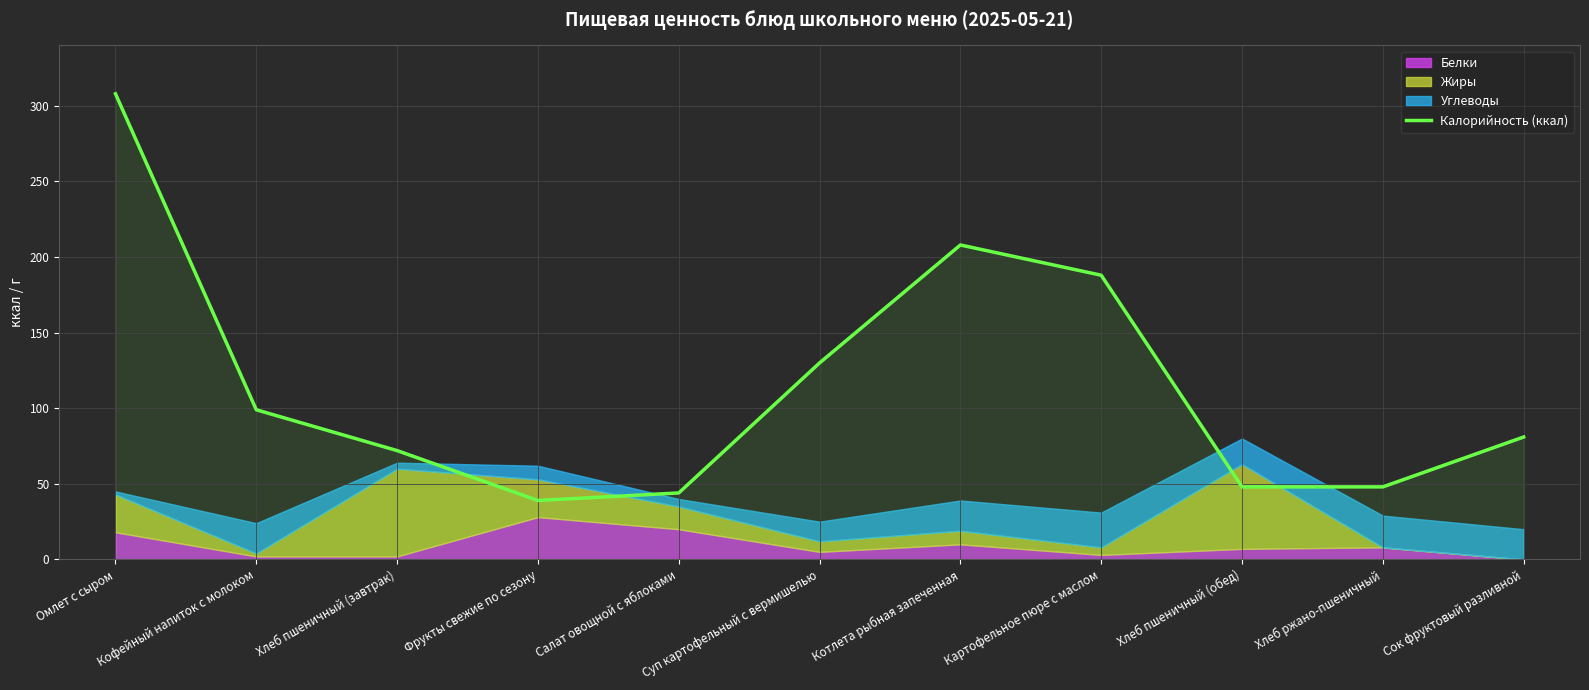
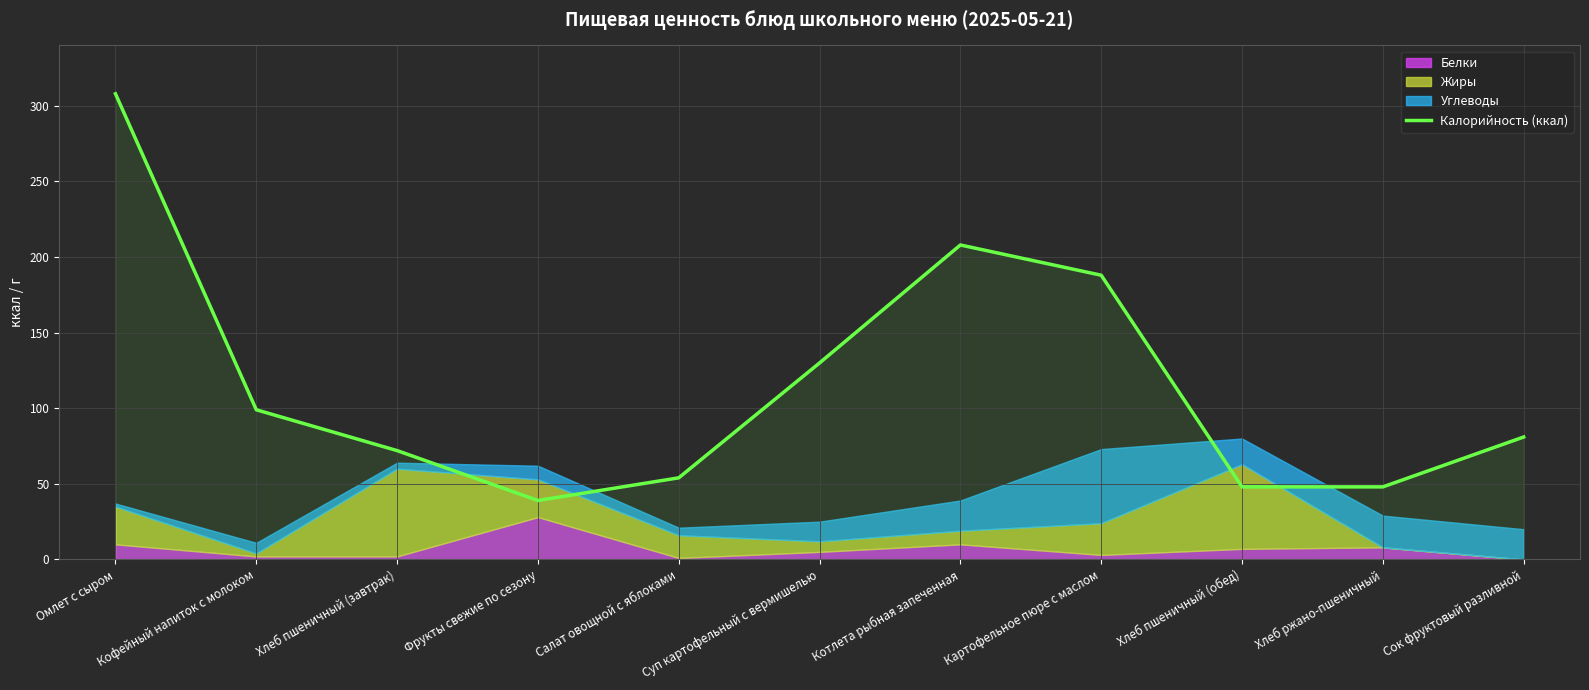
Белки, Омлет с сыром: 18 -> 10
Углеводы, Кофейный напиток с молоком: 20 -> 7
Калорийность (ккал), Салат овощной с яблоками: 44 -> 54
Белки, Салат овощной с яблоками: 20 -> 1
Жиры, Картофельное пюре с маслом: 5 -> 21
Углеводы, Картофельное пюре с маслом: 23 -> 49
